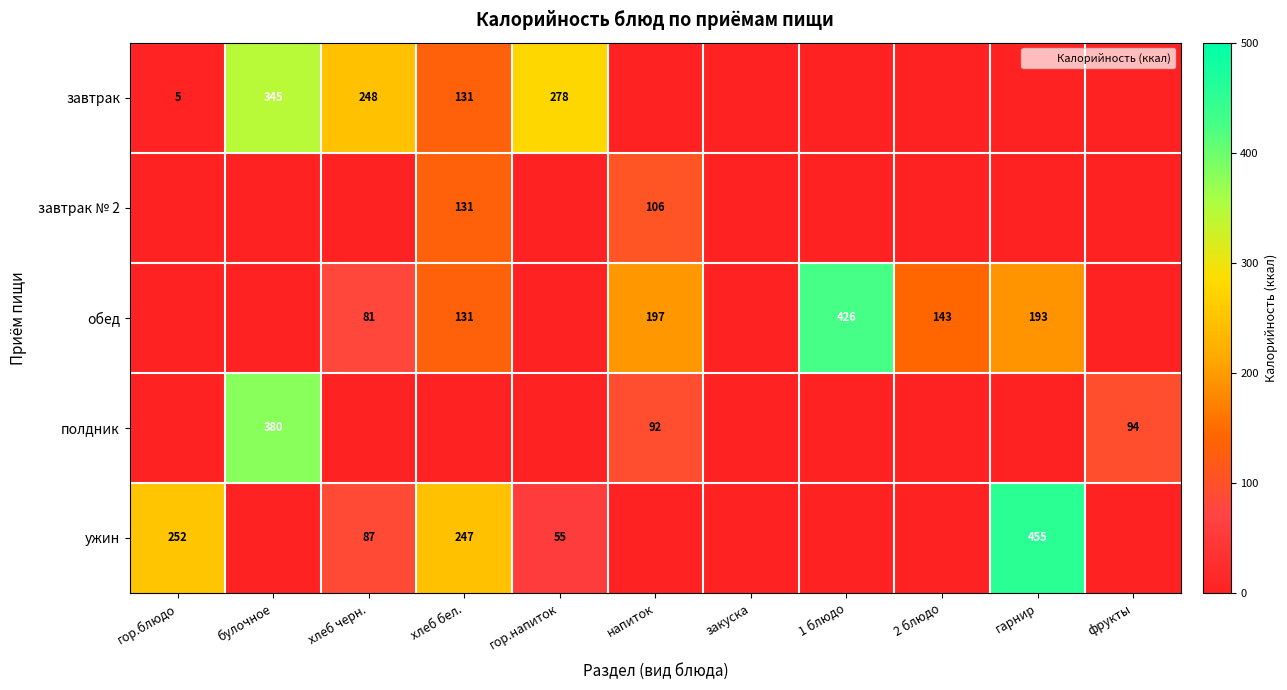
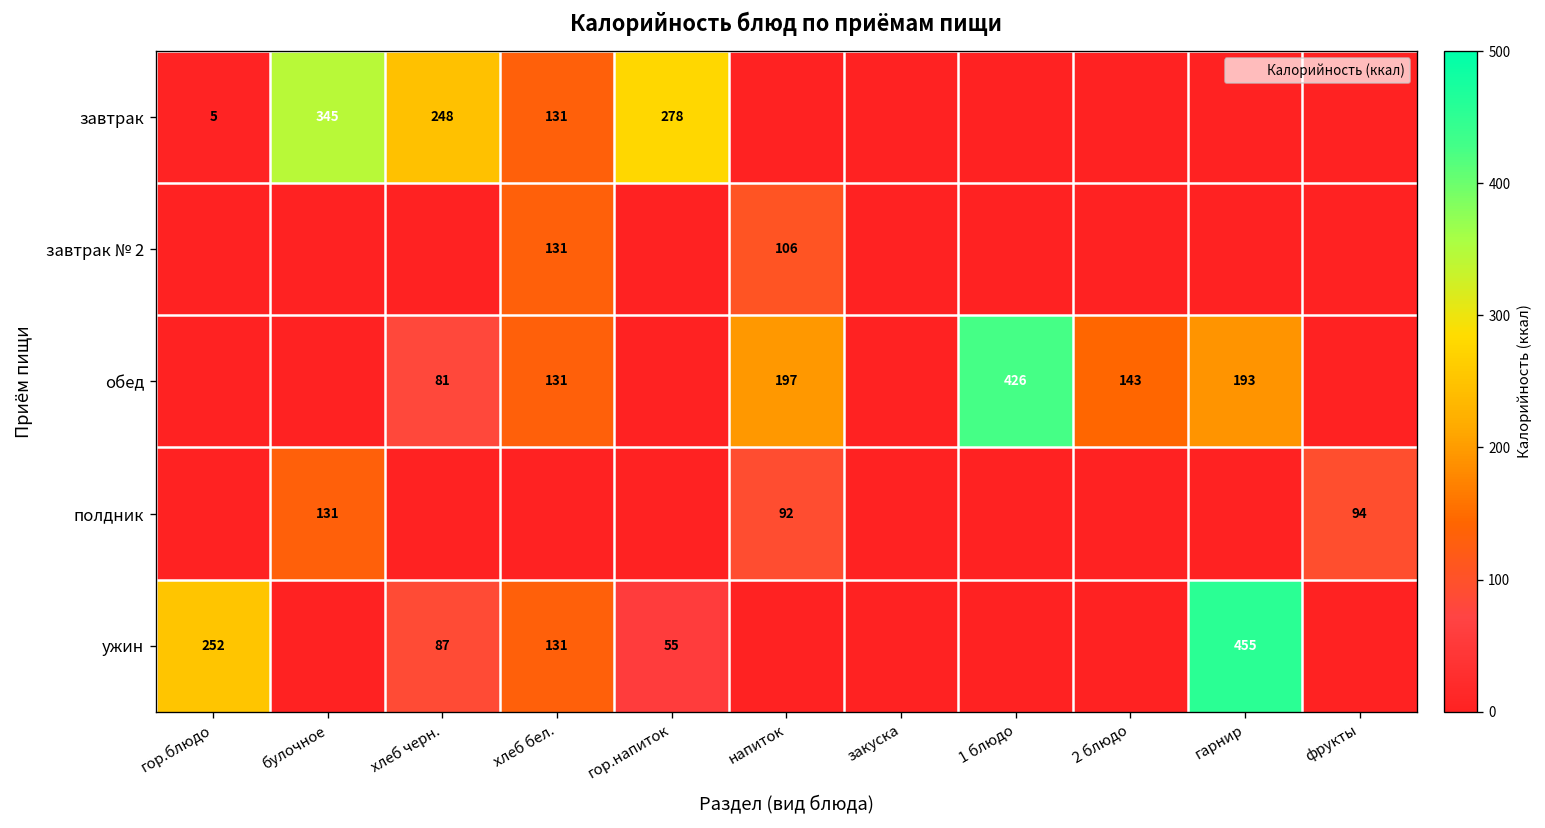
полдник, булочное: 380 -> 131
ужин, хлеб бел.: 247 -> 131
